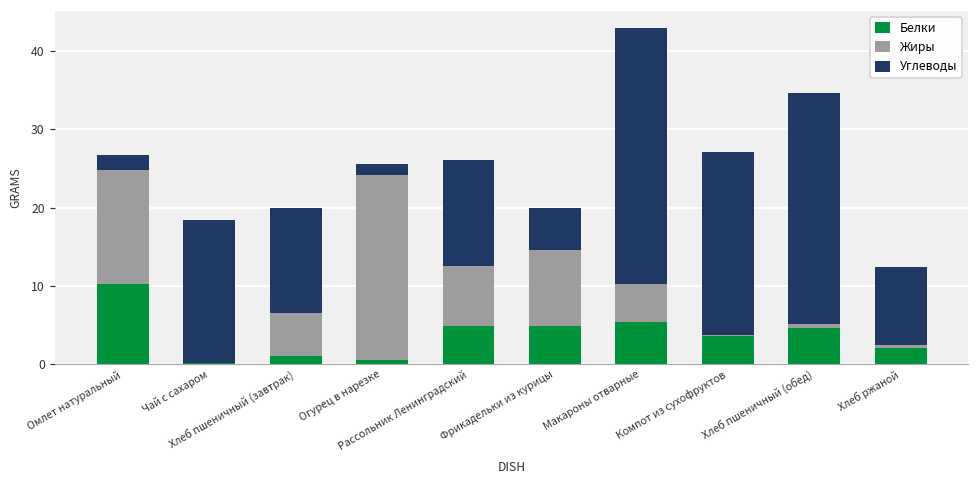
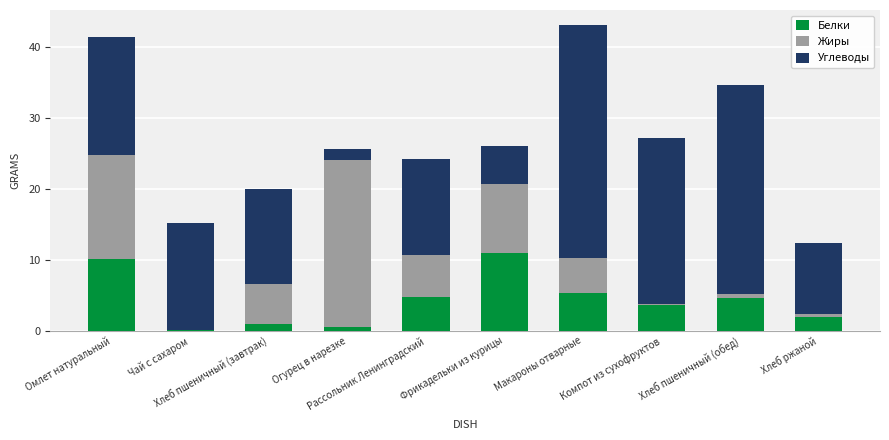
Углеводы, Омлет натуральный: 2 -> 17
Углеводы, Чай с сахаром: 18 -> 15
Жиры, Рассольник Ленинградский: 8 -> 6
Белки, Фрикадельки из курицы: 5 -> 11
